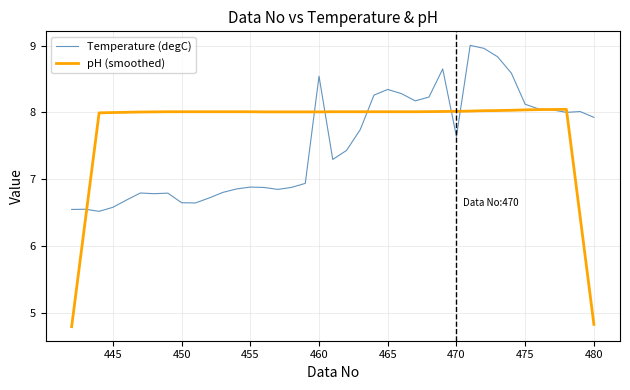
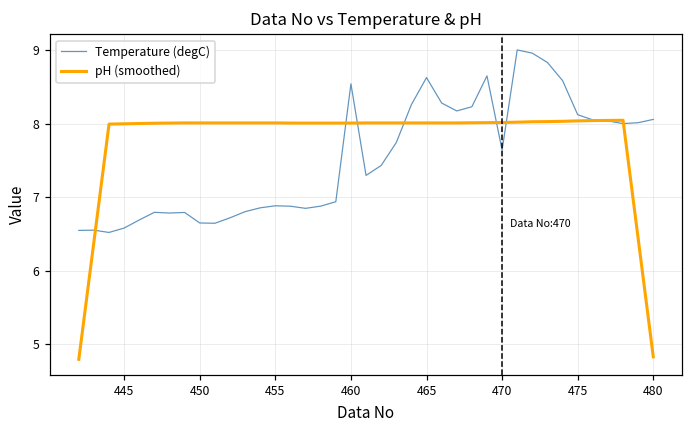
Temperature (degC), 465: 8.3 -> 8.6
Temperature (degC), 480: 7.9 -> 8.1
